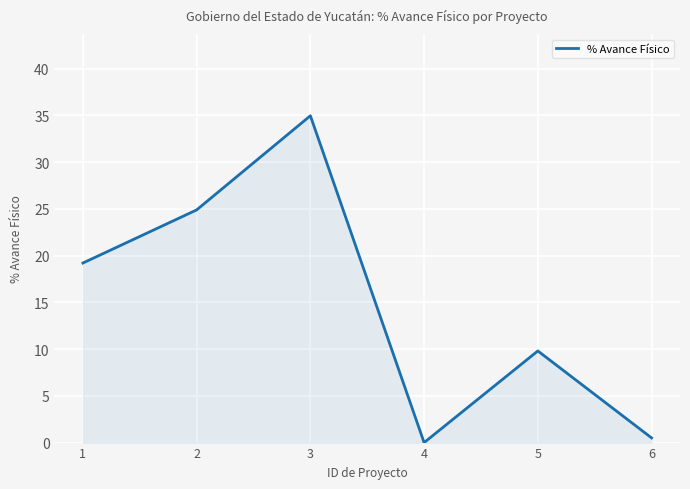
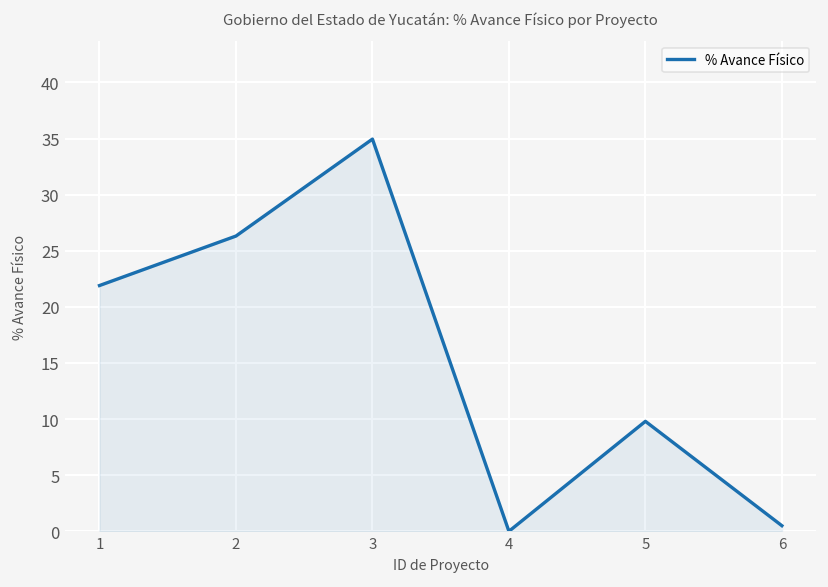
1: 19 -> 22
2: 25 -> 26
